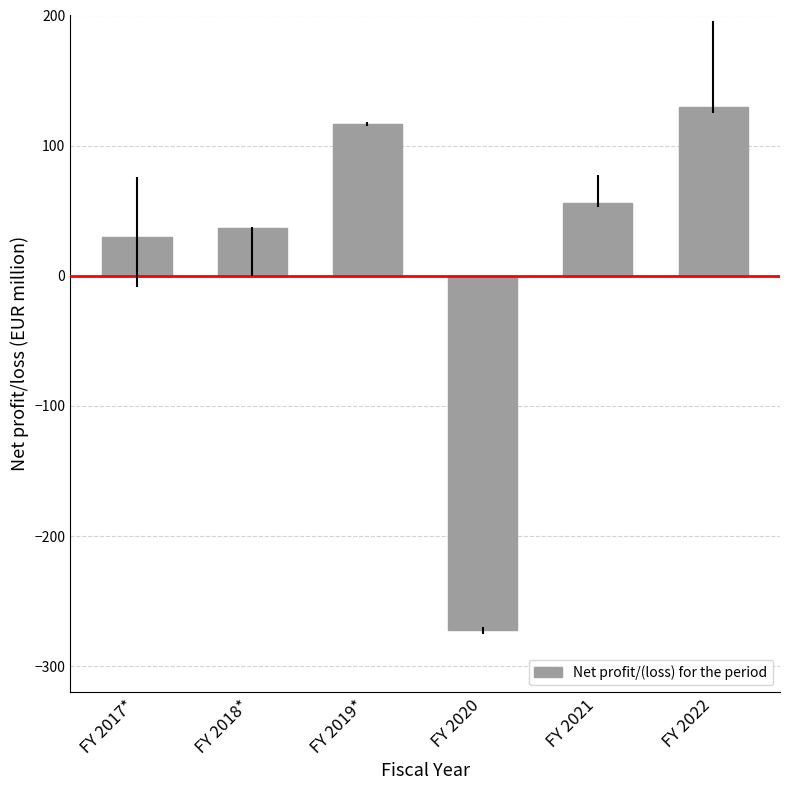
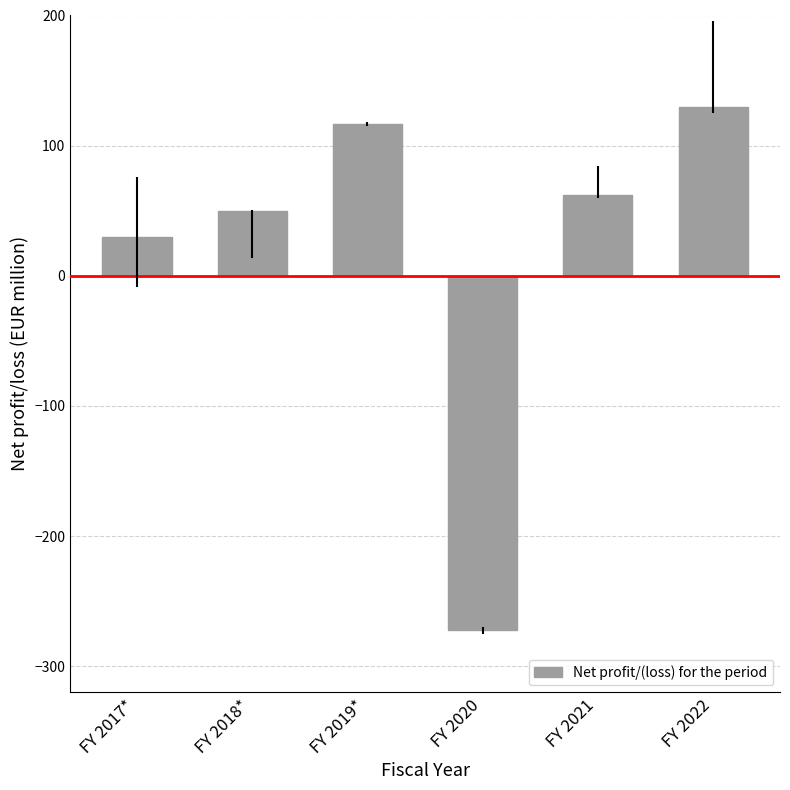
FY 2018*: 37 -> 50
FY 2021: 56 -> 62
